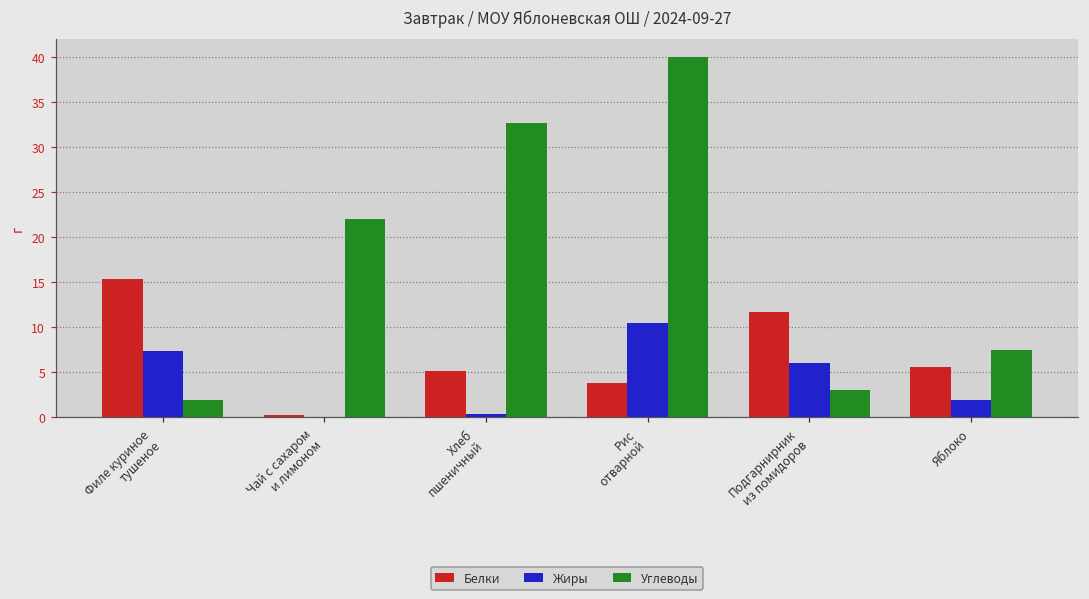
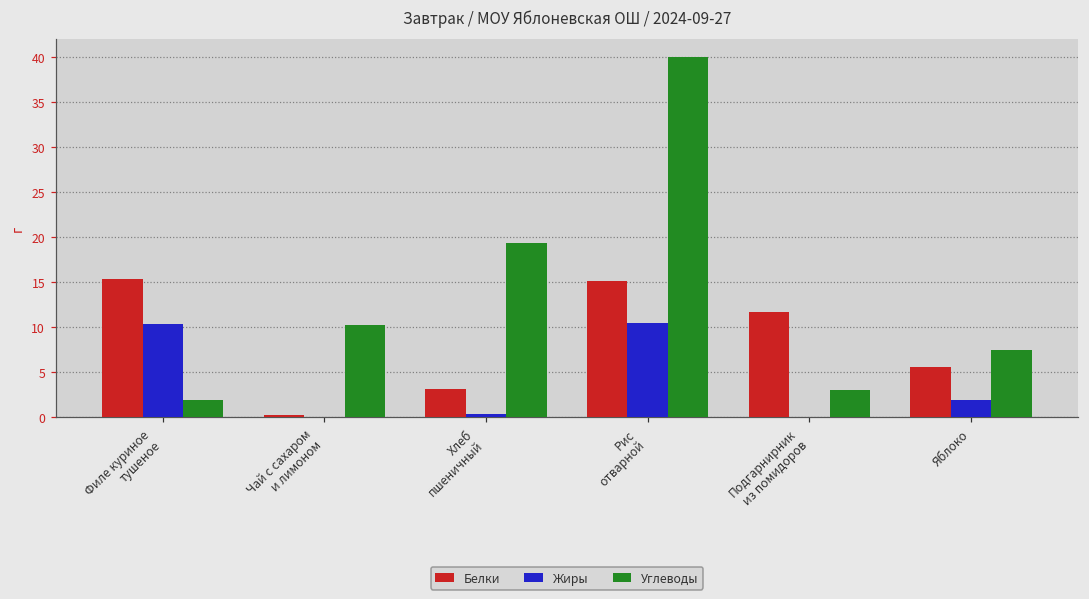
Жиры, Филе куриное тушеное: 7 -> 10
Углеводы, Чай с сахаром и лимоном: 22 -> 10
Белки, Хлеб пшеничный: 5 -> 3
Углеводы, Хлеб пшеничный: 33 -> 19
Белки, Рис отварной: 4 -> 15
Жиры, Подгарнирник из помидоров: 6 -> 0
